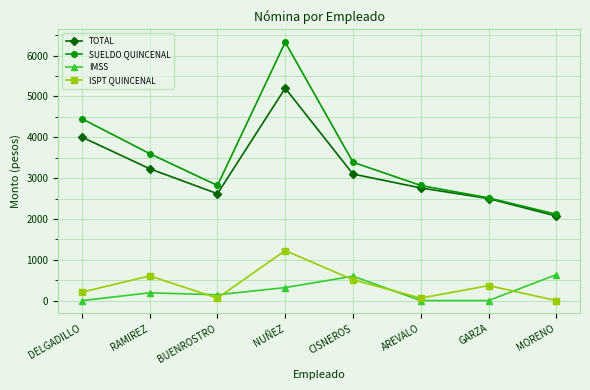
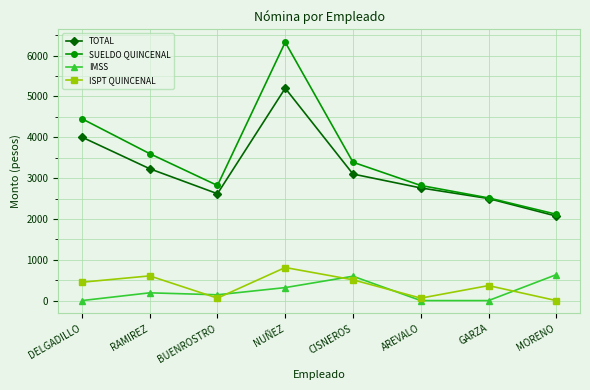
ISPT QUINCENAL, DELGADILLO: 200 -> 500
ISPT QUINCENAL, NUÑEZ: 1200 -> 800
